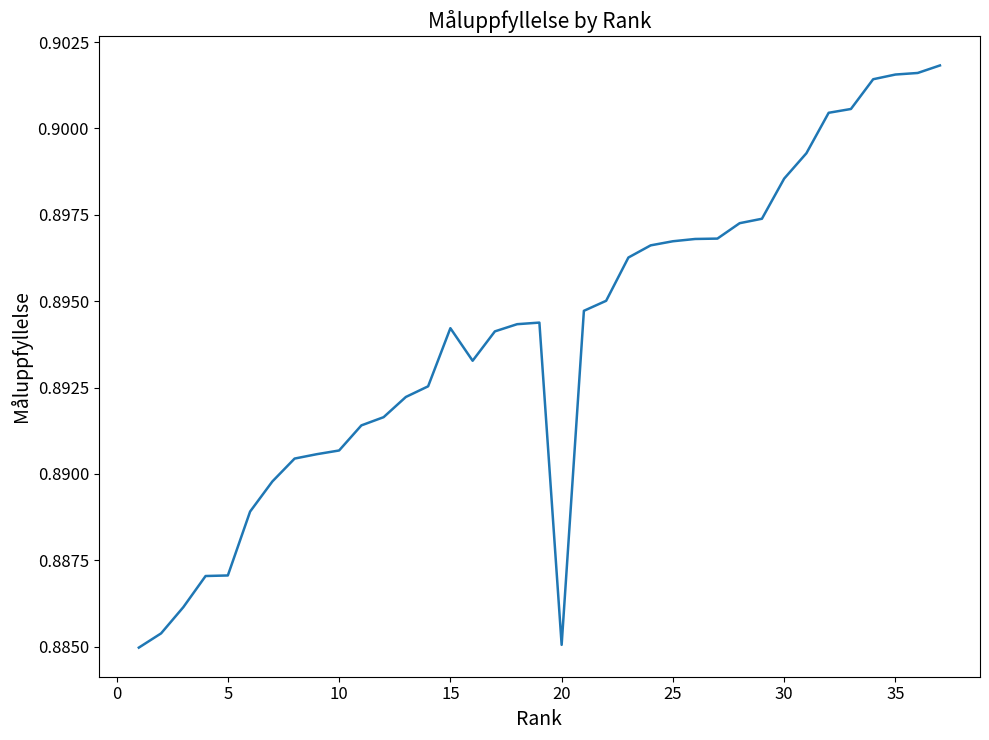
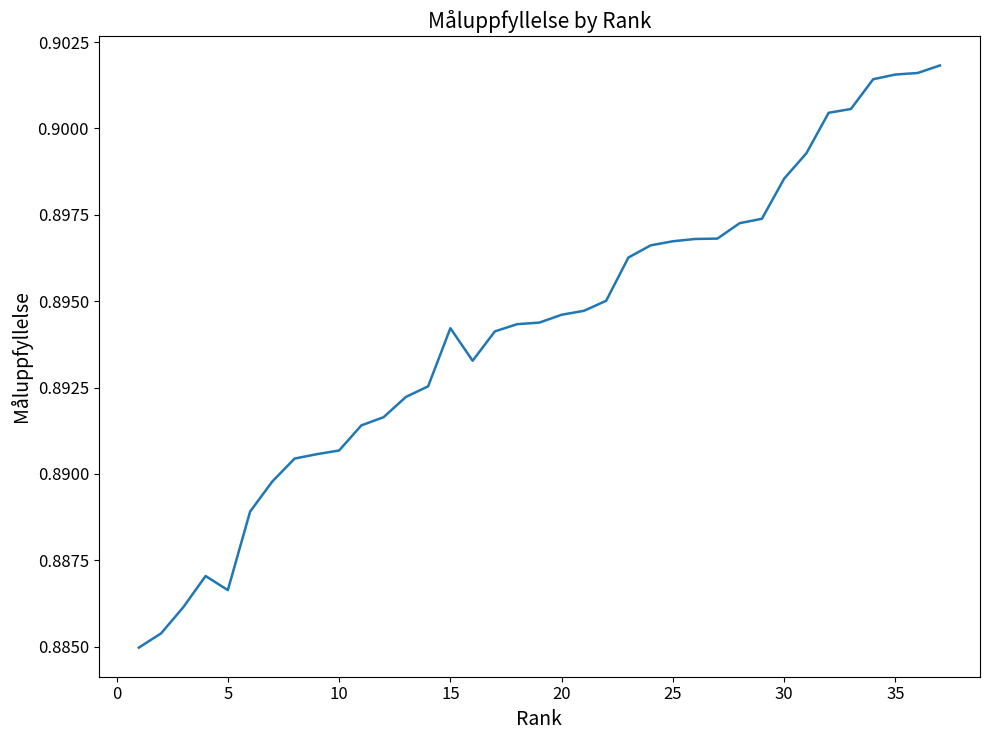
5: 0.8871 -> 0.8866
20: 0.8851 -> 0.8946
